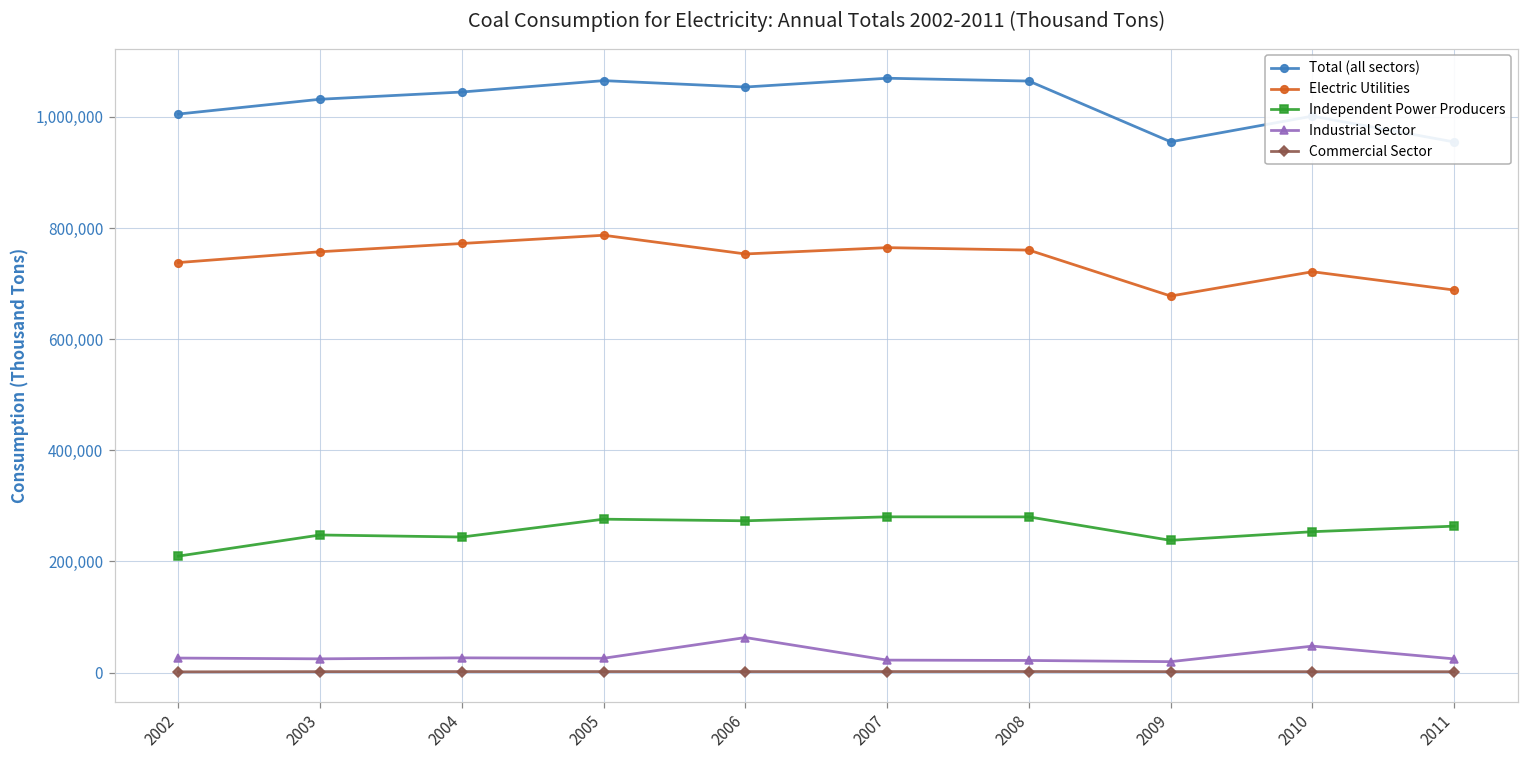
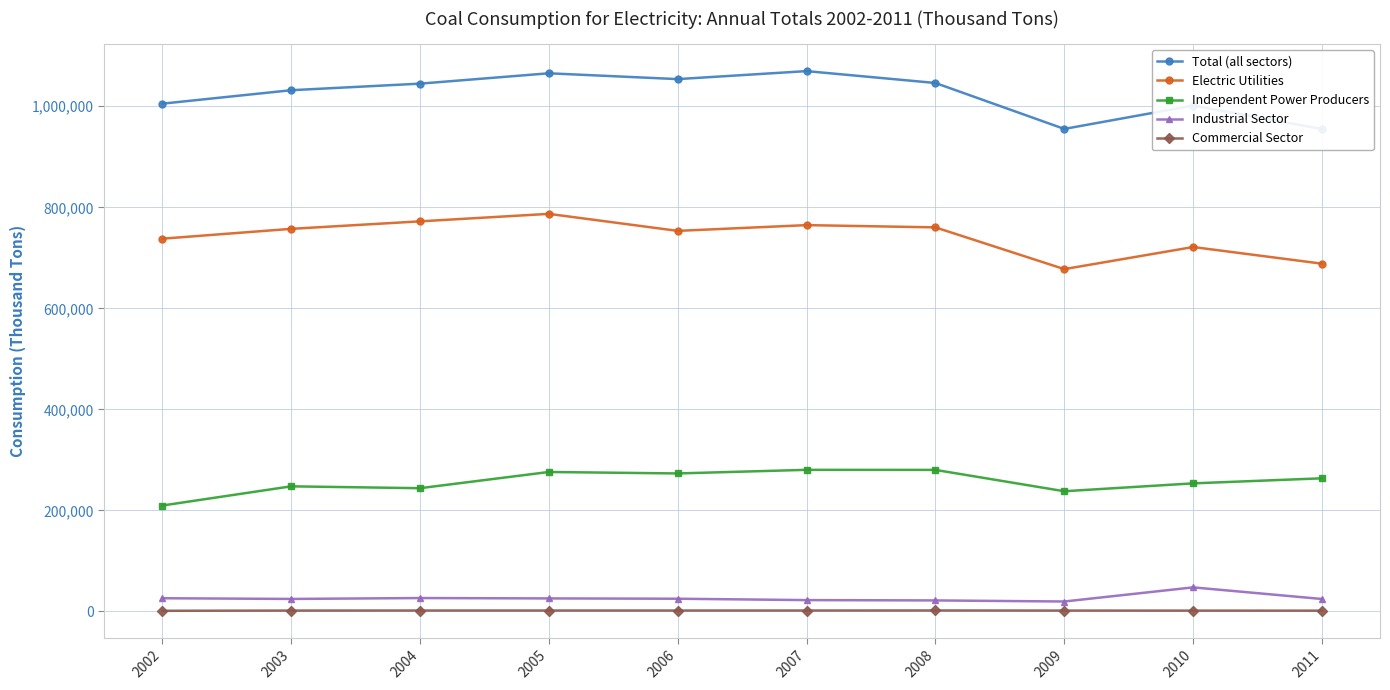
Industrial Sector, 2006: 60,000 -> 30,000
Total (all sectors), 2008: 1,060,000 -> 1,050,000
